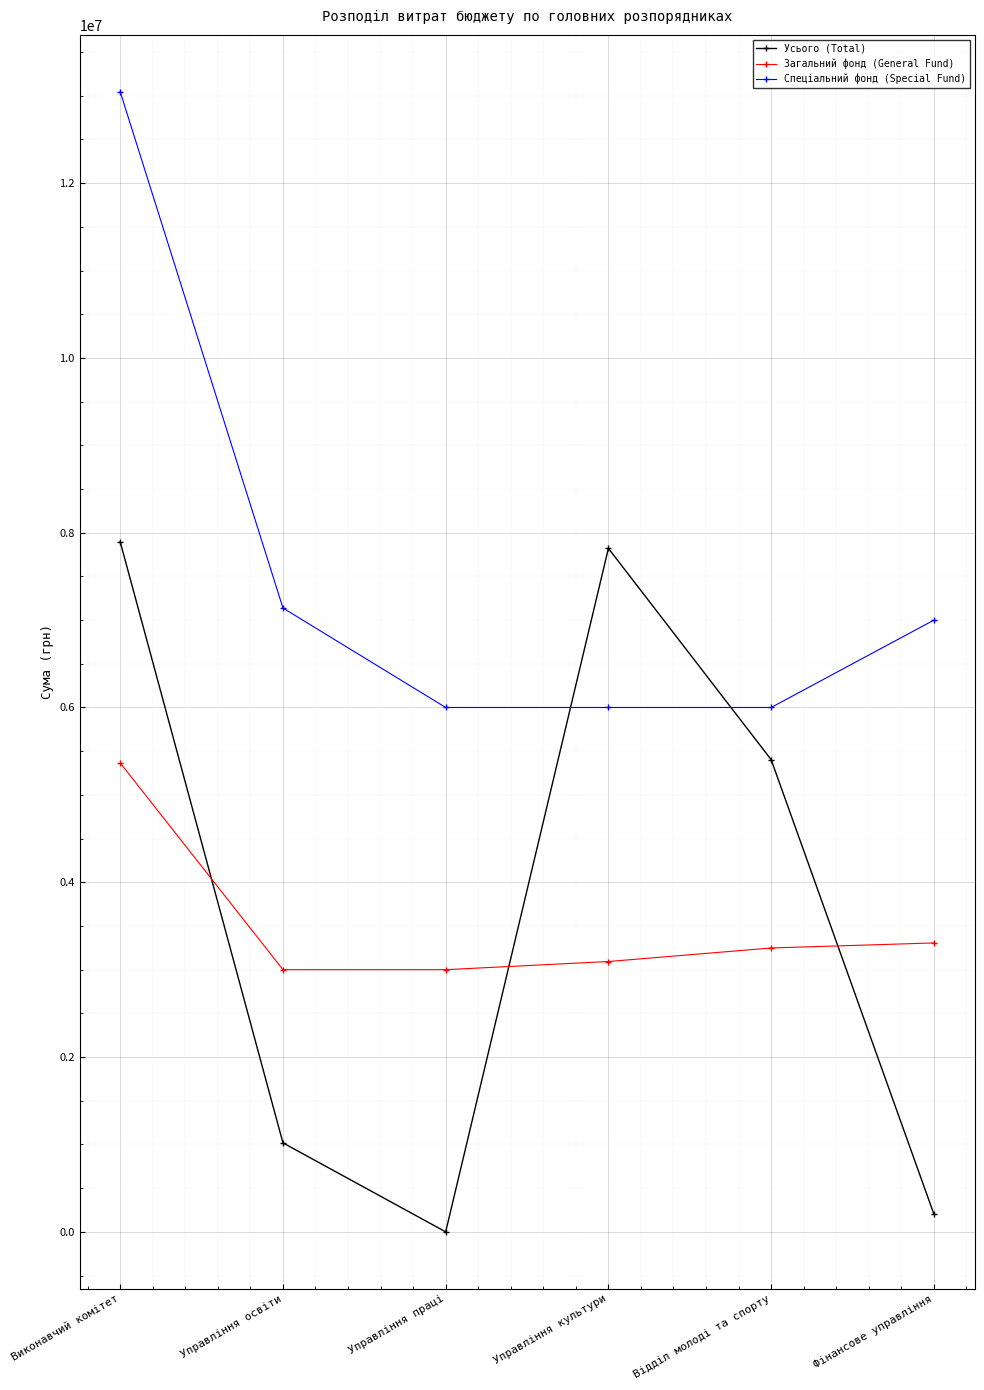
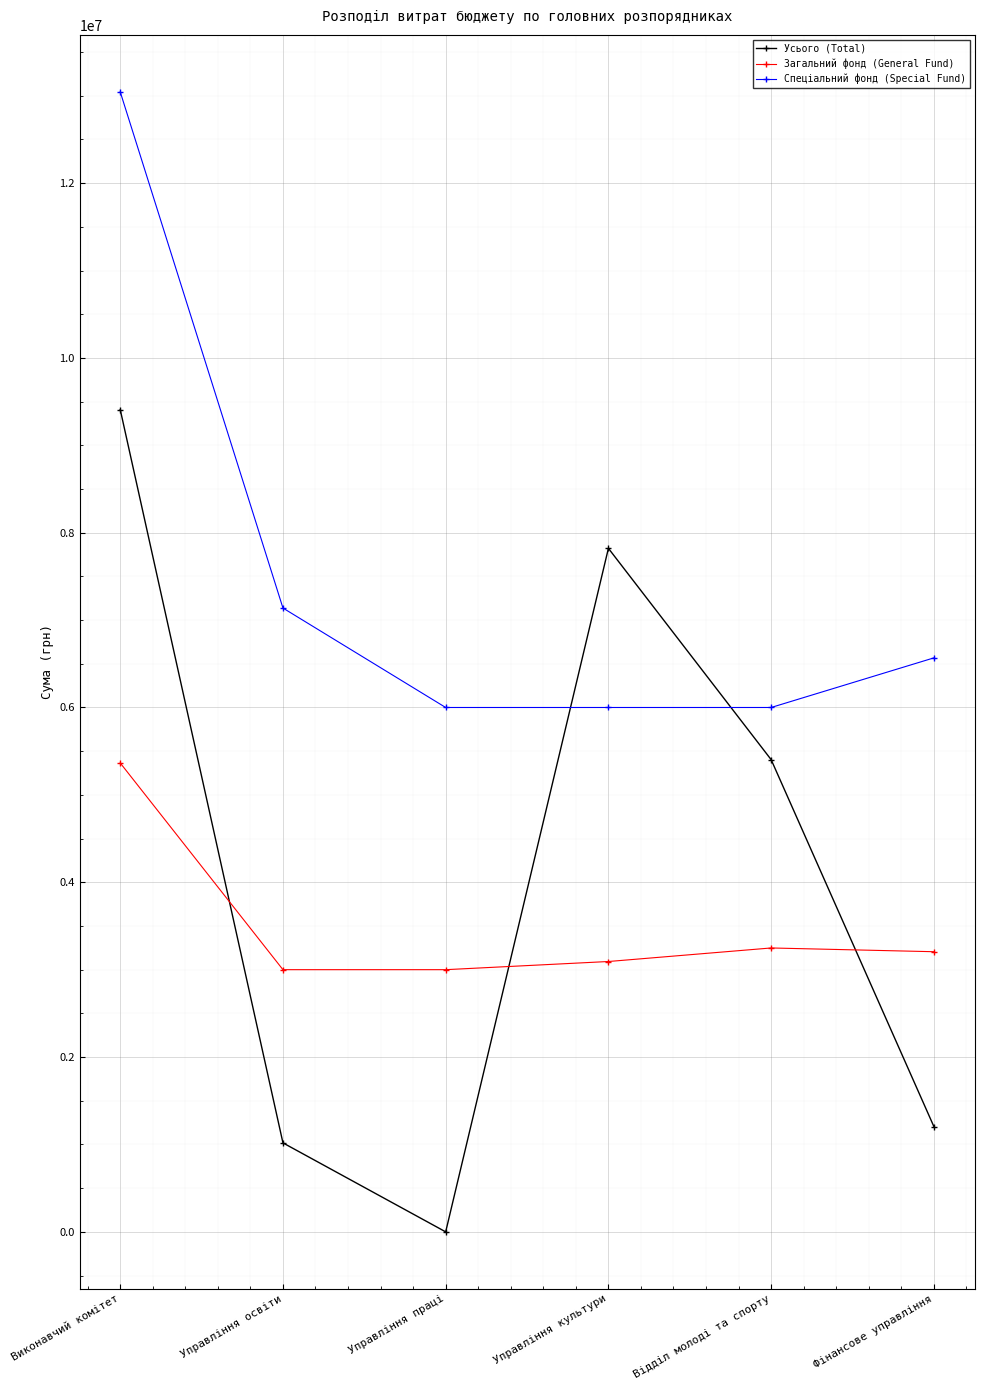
Усього (Total), Виконавчий комітет: 7900000 -> 9400000
Усього (Total), Фінансове управління: 200000 -> 1200000
Загальний фонд (General Fund), Фінансове управління: 3300000 -> 3200000
Спеціальний фонд (Special Fund), Фінансове управління: 7000000 -> 6600000
